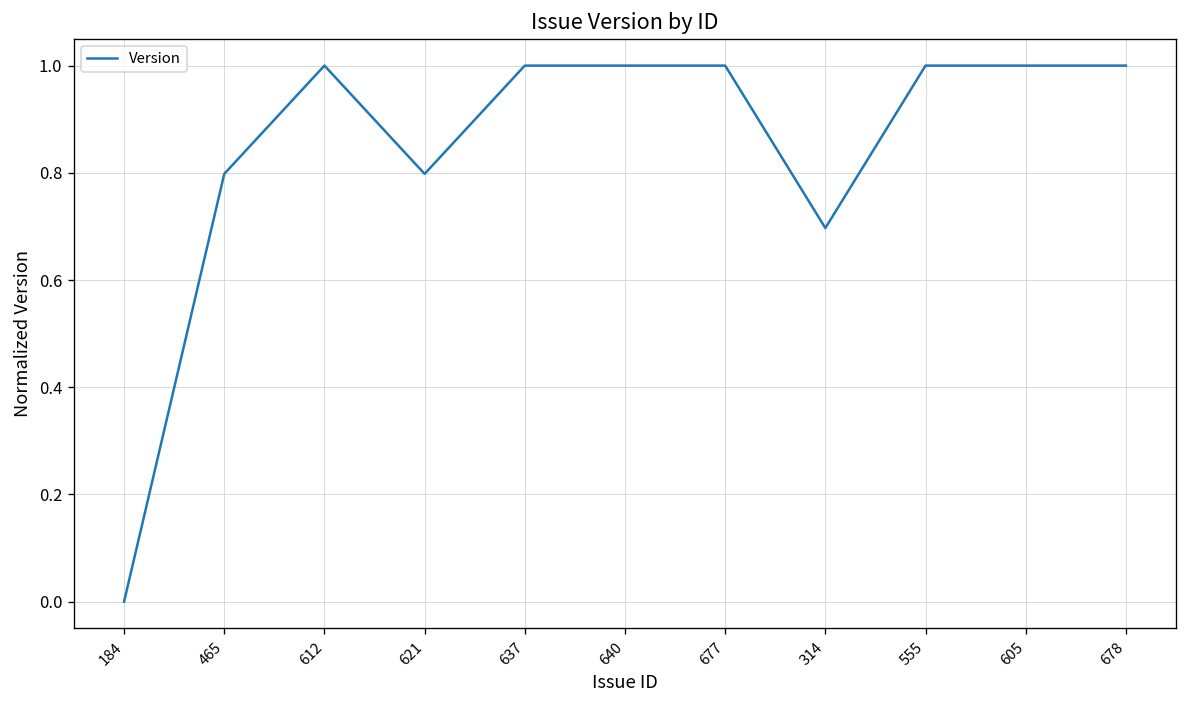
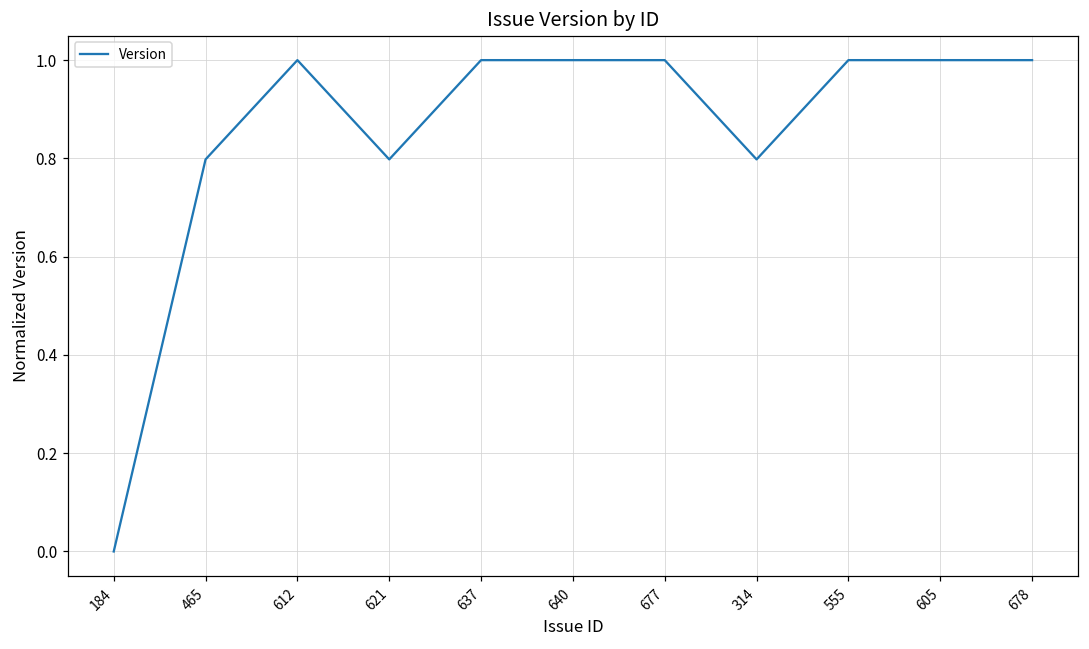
314: 0.70 -> 0.80
